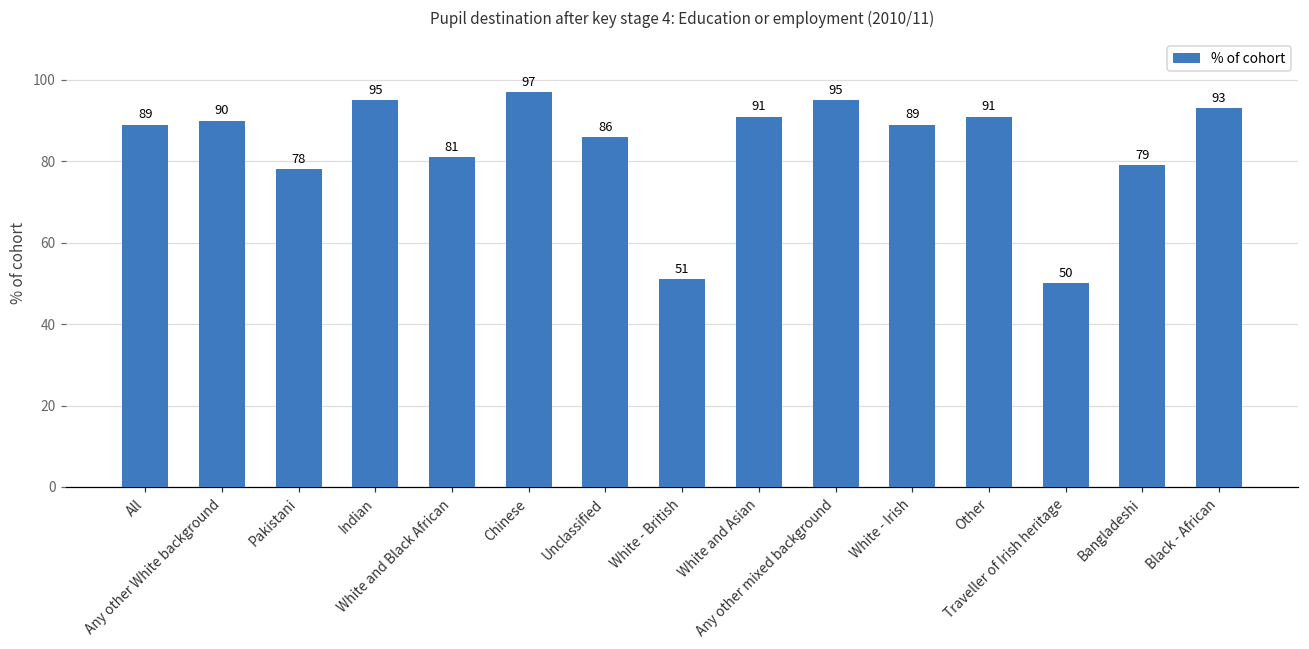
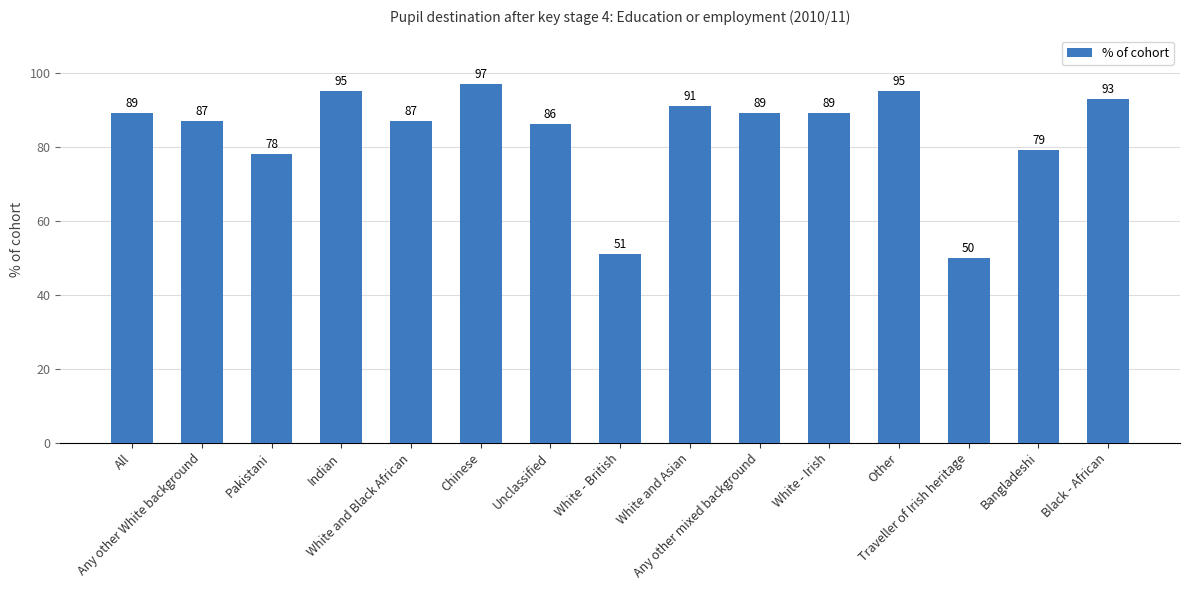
Any other White background: 90 -> 87
White and Black African: 81 -> 87
Any other mixed background: 95 -> 89
Other: 91 -> 95
